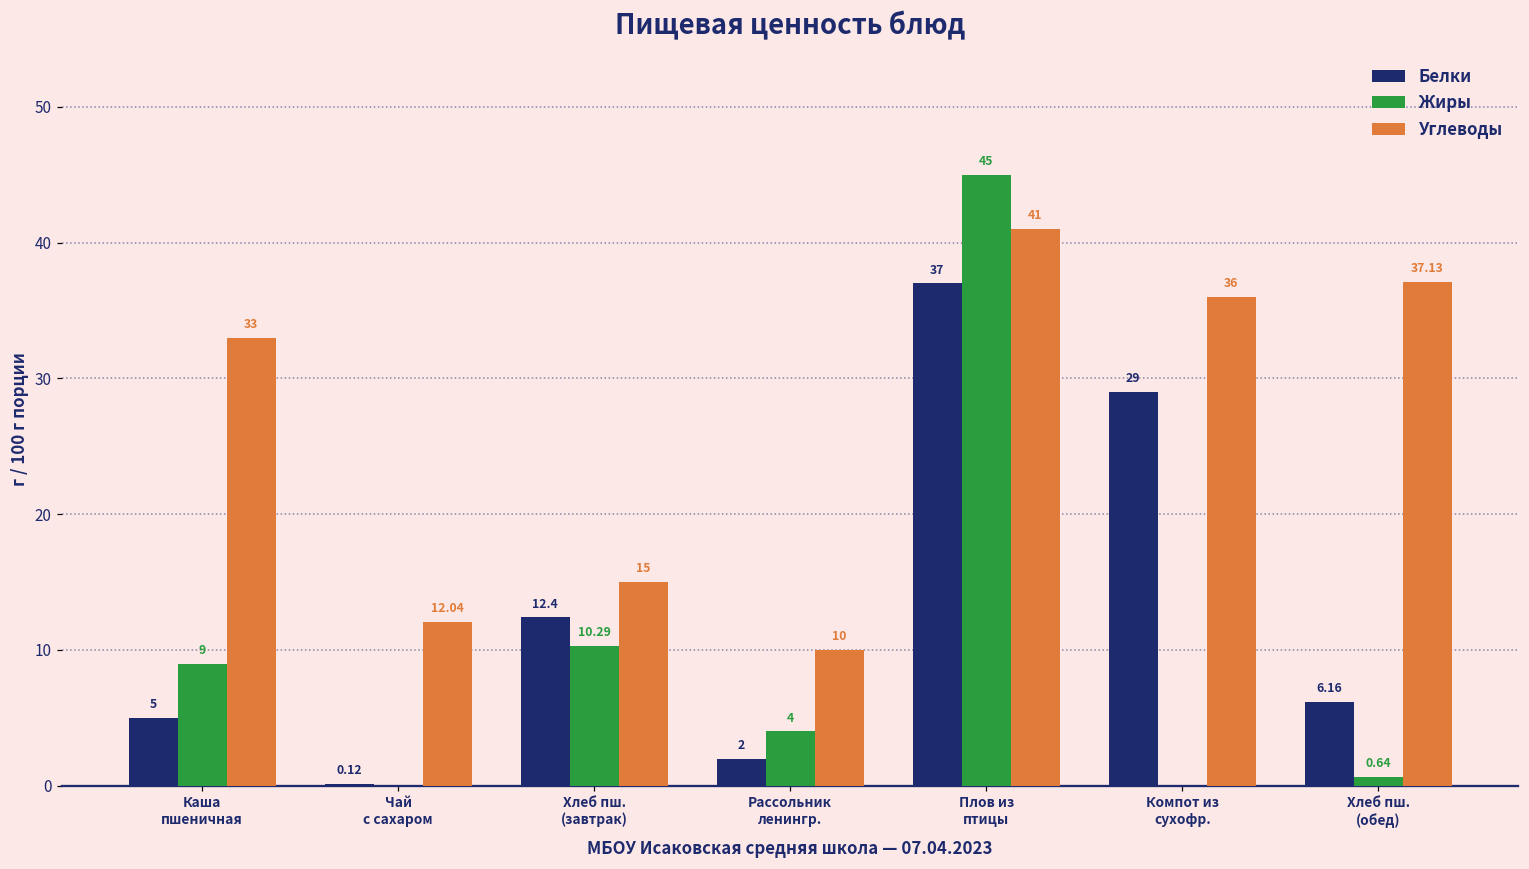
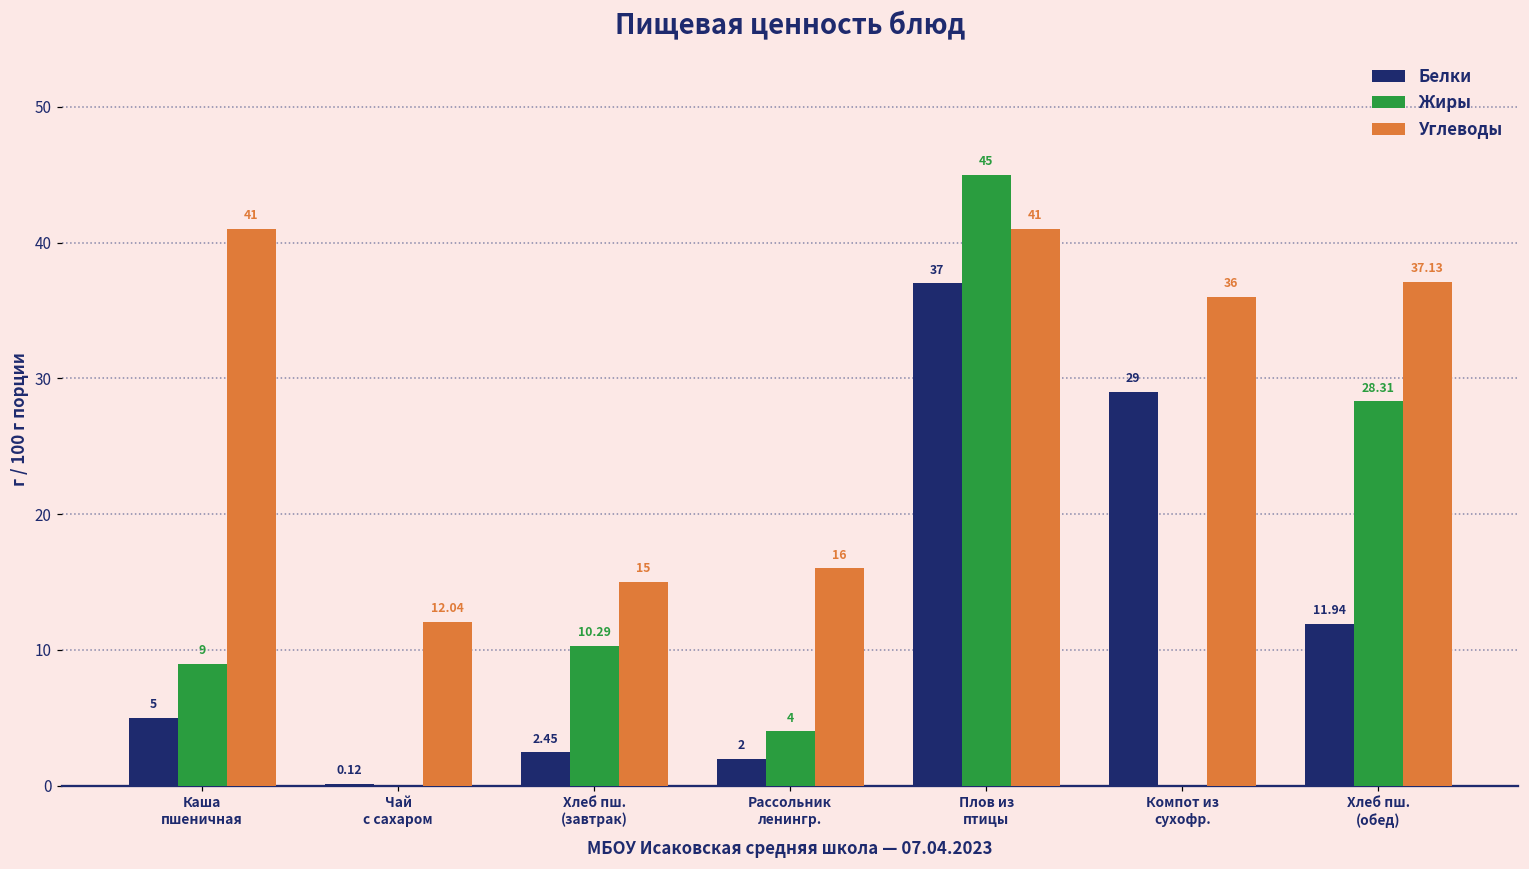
Углеводы, Каша пшеничная: 33 -> 41
Белки, Хлеб пш. (завтрак): 12.4 -> 2.45
Углеводы, Рассольник ленингр.: 10 -> 16
Белки, Хлеб пш. (обед): 6.16 -> 11.94
Жиры, Хлеб пш. (обед): 0.64 -> 28.31
